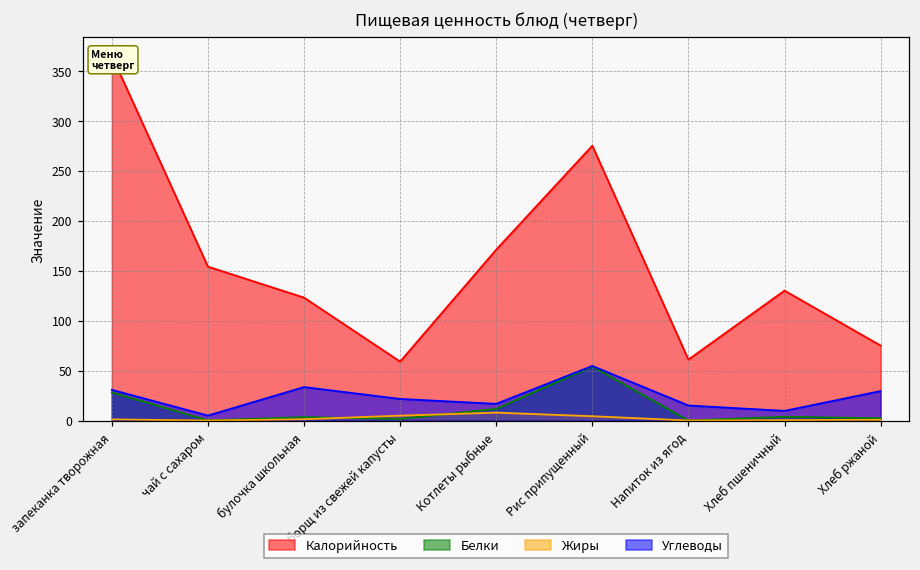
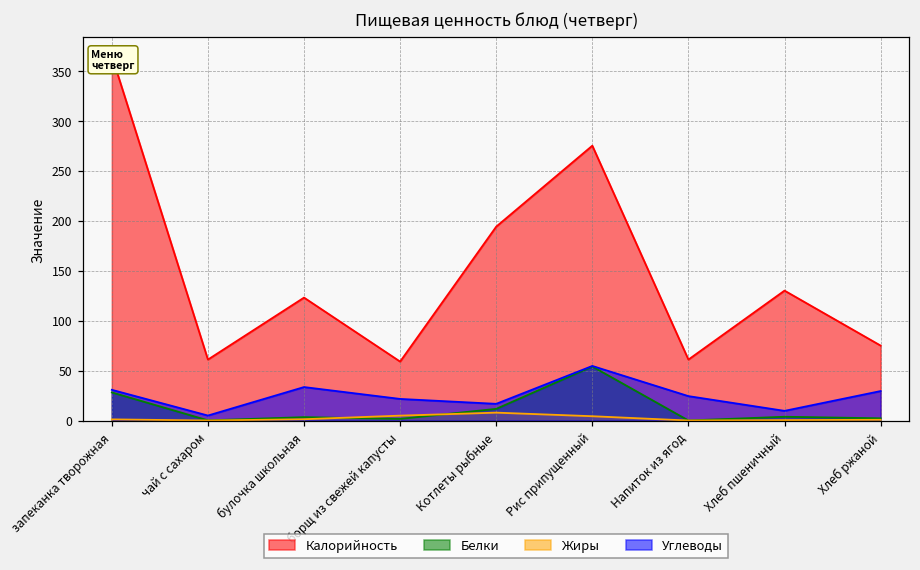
Калорийность, чай с сахаром: 150 -> 60
Калорийность, Котлеты рыбные: 170 -> 190
Углеводы, Напиток из ягод: 15 -> 24
